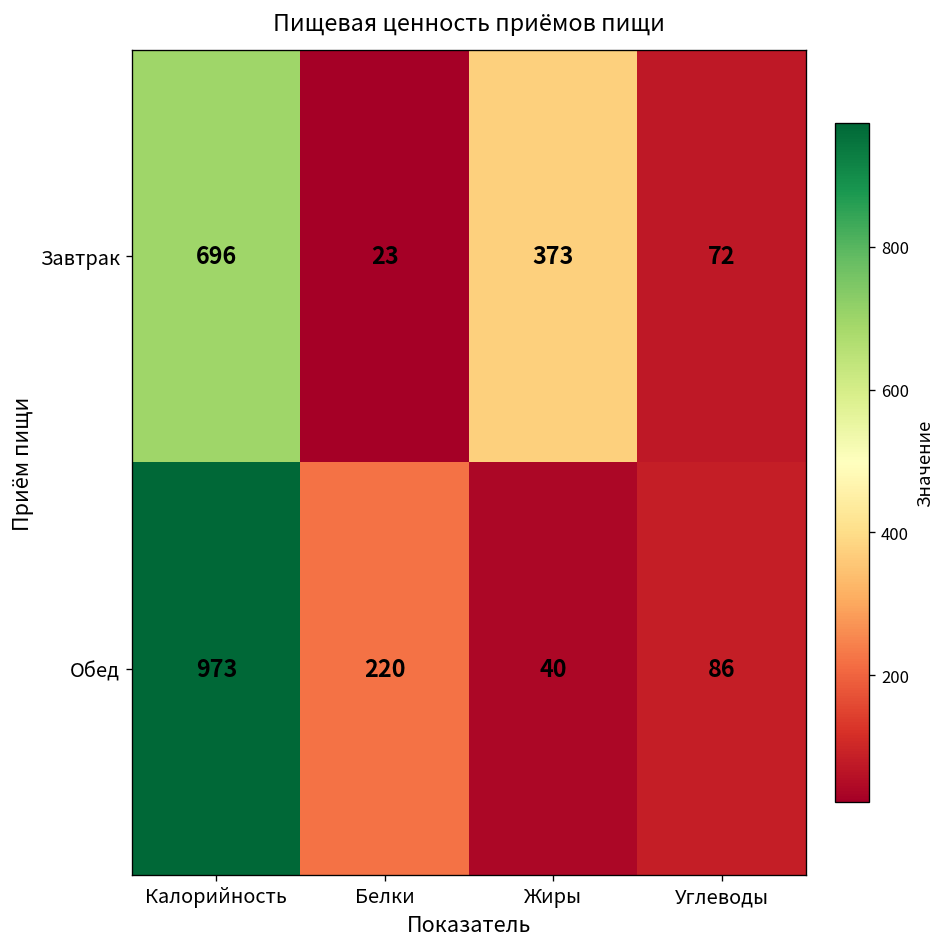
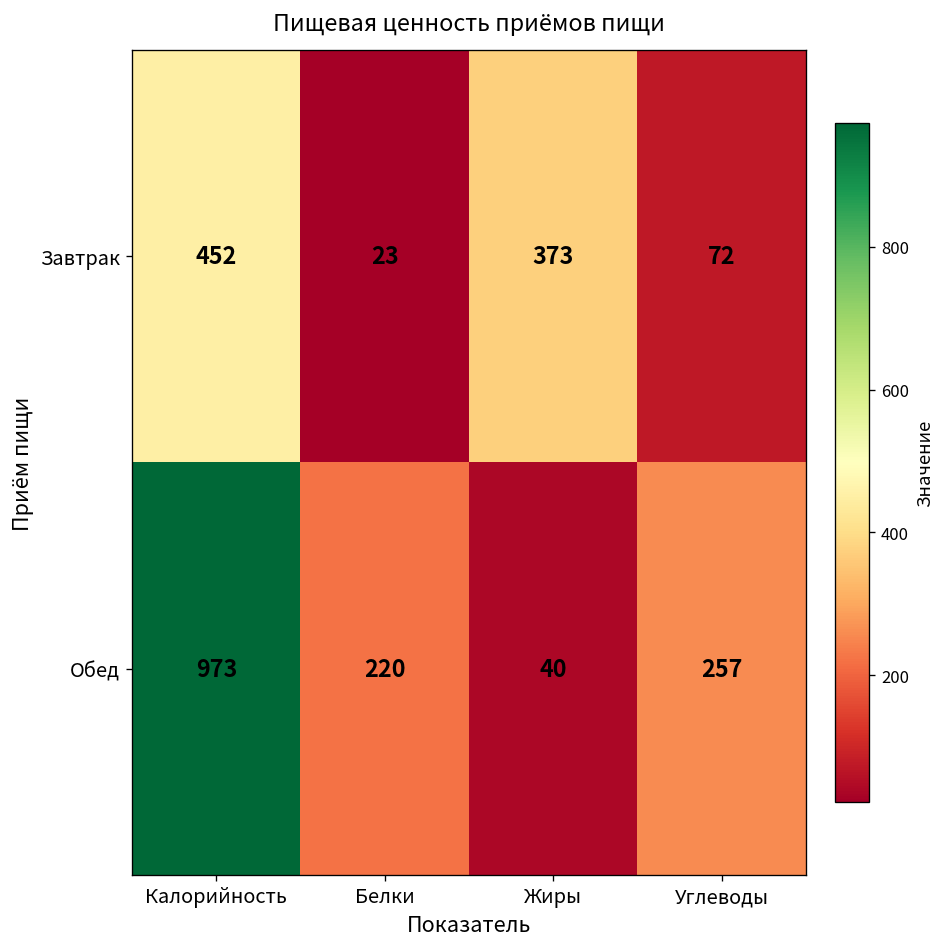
Завтрак, Калорийность: 696 -> 452
Обед, Углеводы: 86 -> 257
